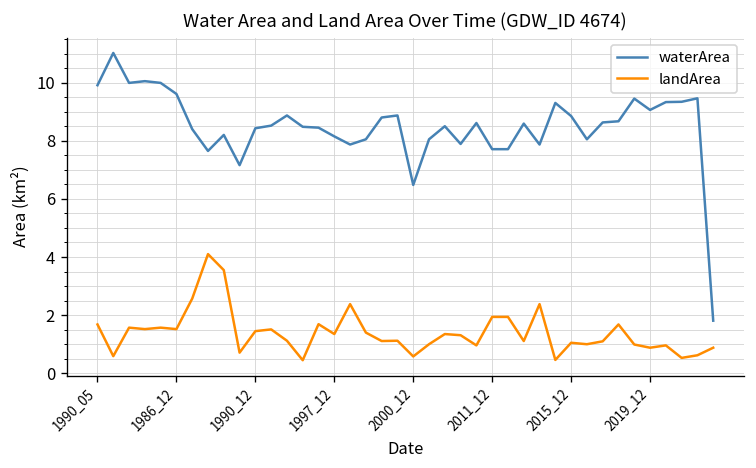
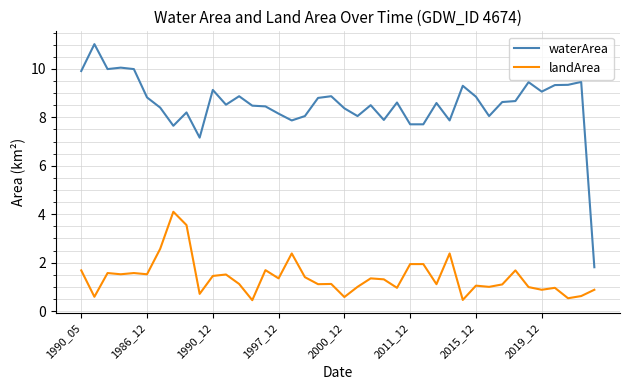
waterArea, 1986_12: 9.6 -> 8.8
waterArea, 1990_12: 8.4 -> 9.1
waterArea, 2000_12: 6.5 -> 8.4
